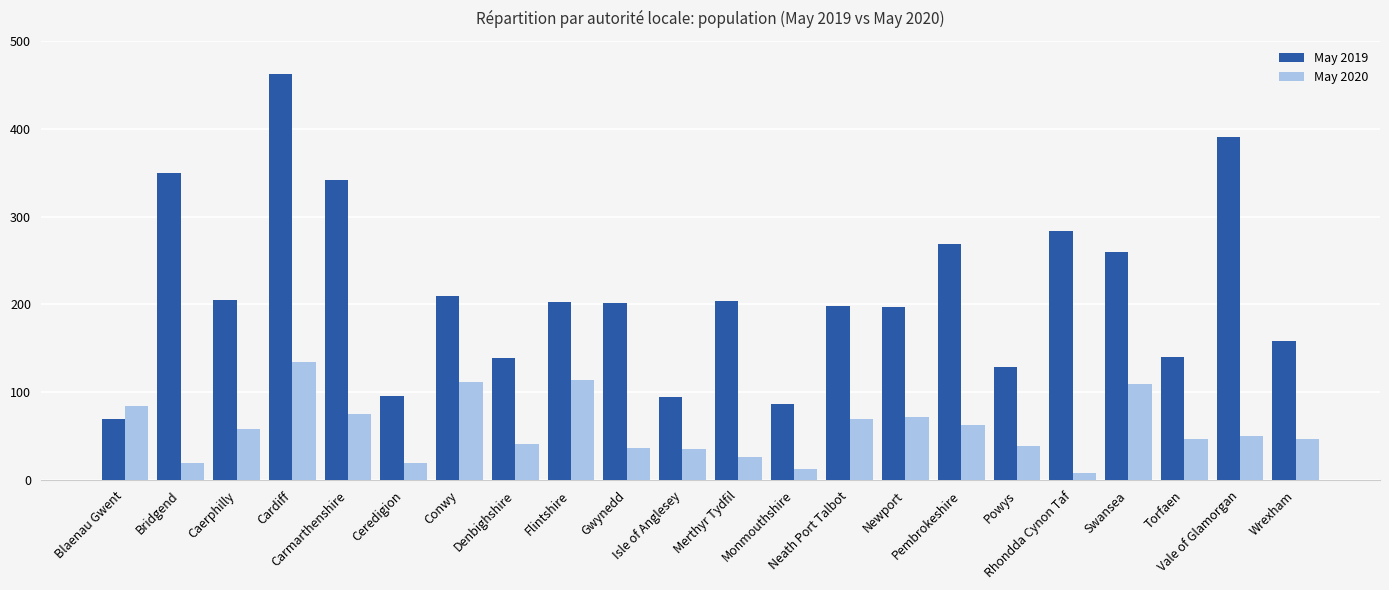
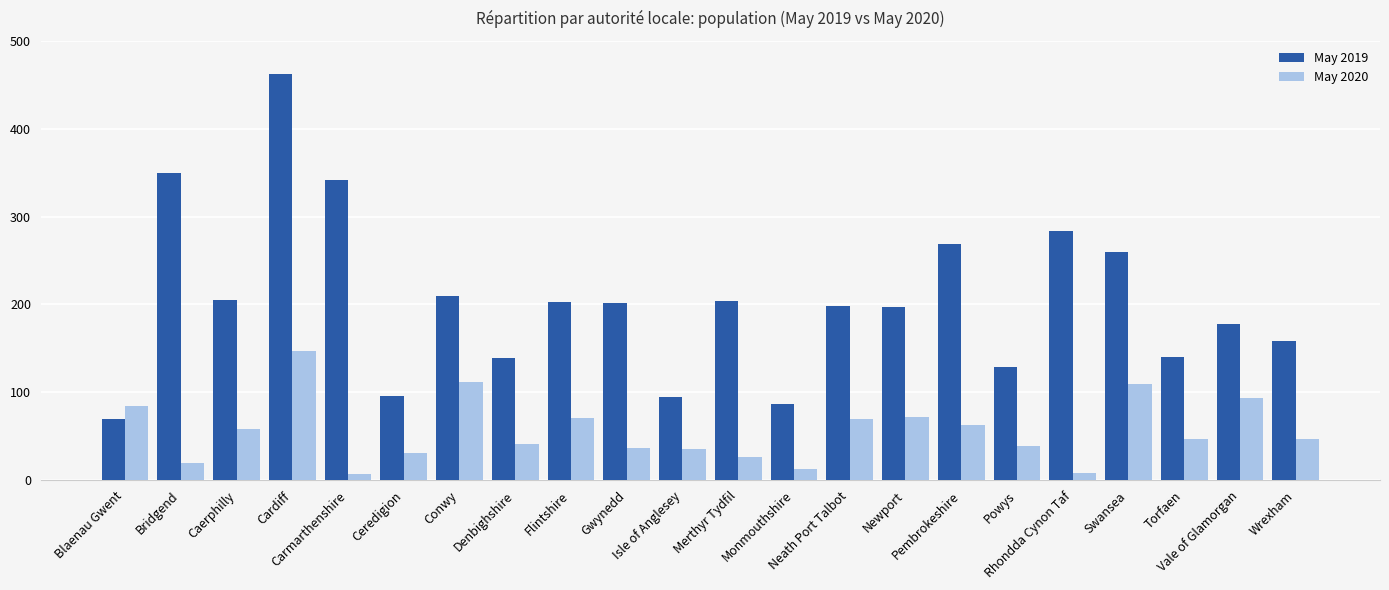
May 2020, Cardiff: 130 -> 150
May 2020, Carmarthenshire: 80 -> 10
May 2020, Ceredigion: 20 -> 30
May 2020, Flintshire: 110 -> 70
May 2019, Vale of Glamorgan: 390 -> 180
May 2020, Vale of Glamorgan: 50 -> 90
